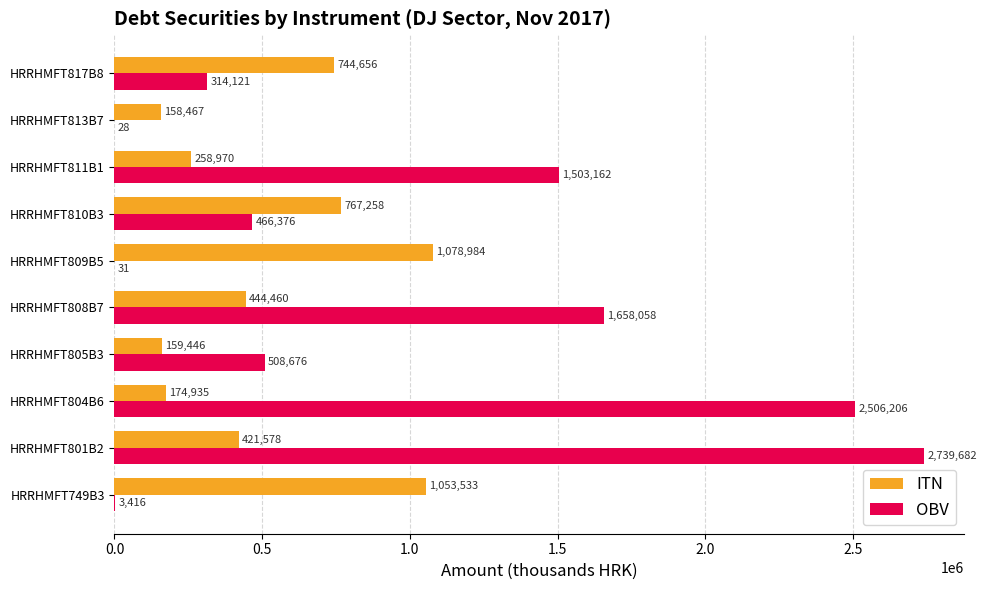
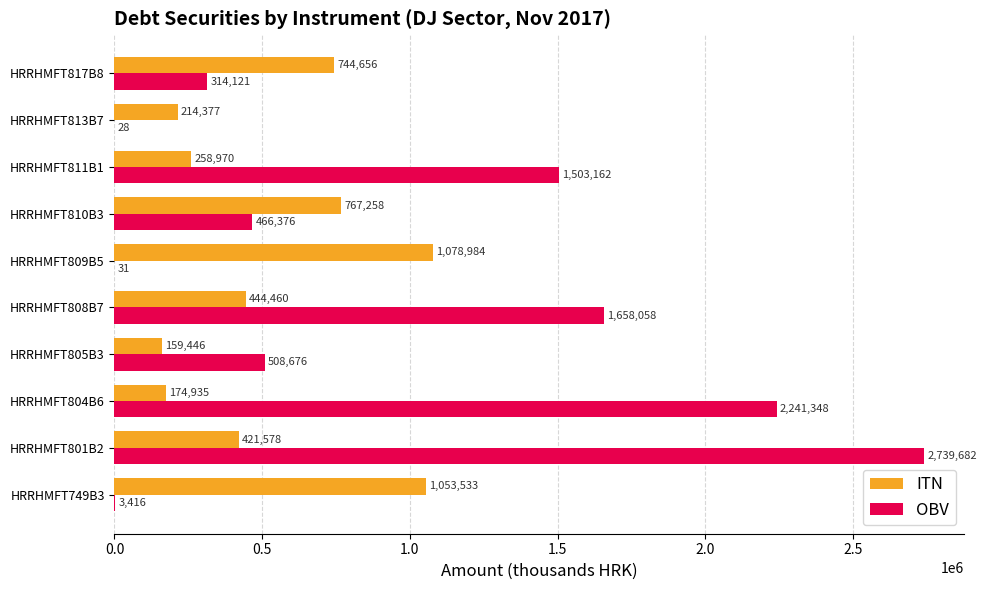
ITN, HRRHMFT813B7: 158,467 -> 214,377
OBV, HRRHMFT804B6: 2,506,206 -> 2,241,348
